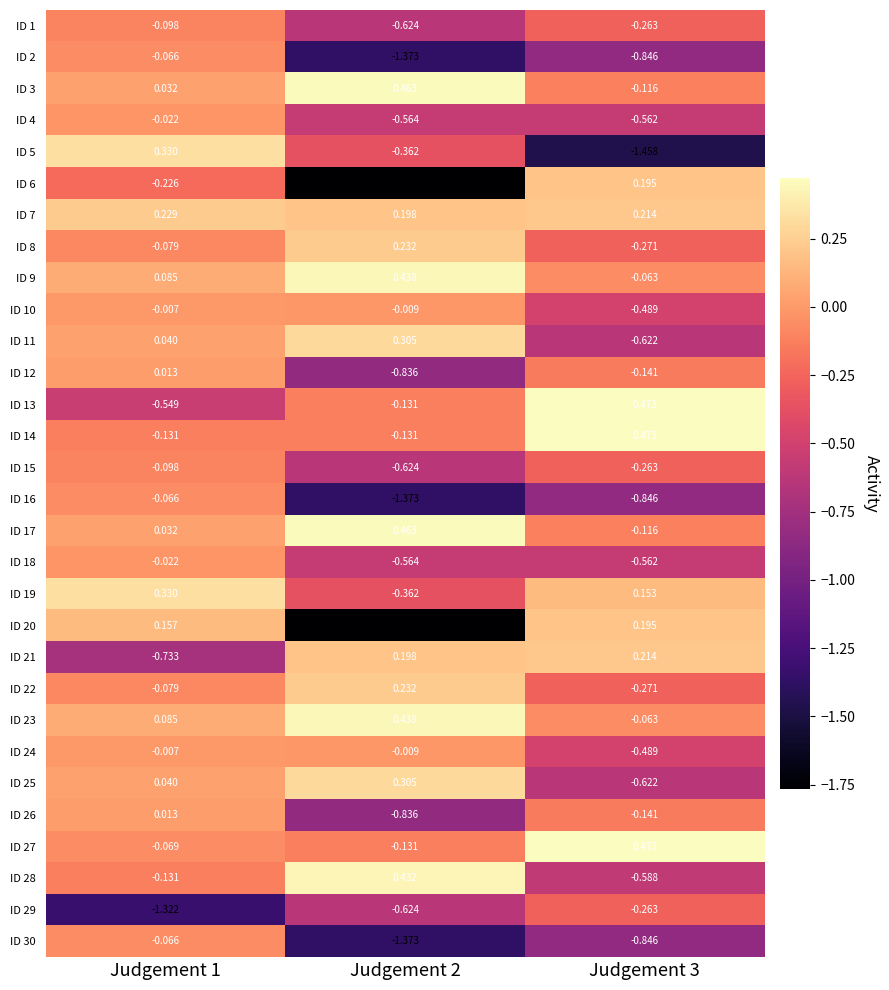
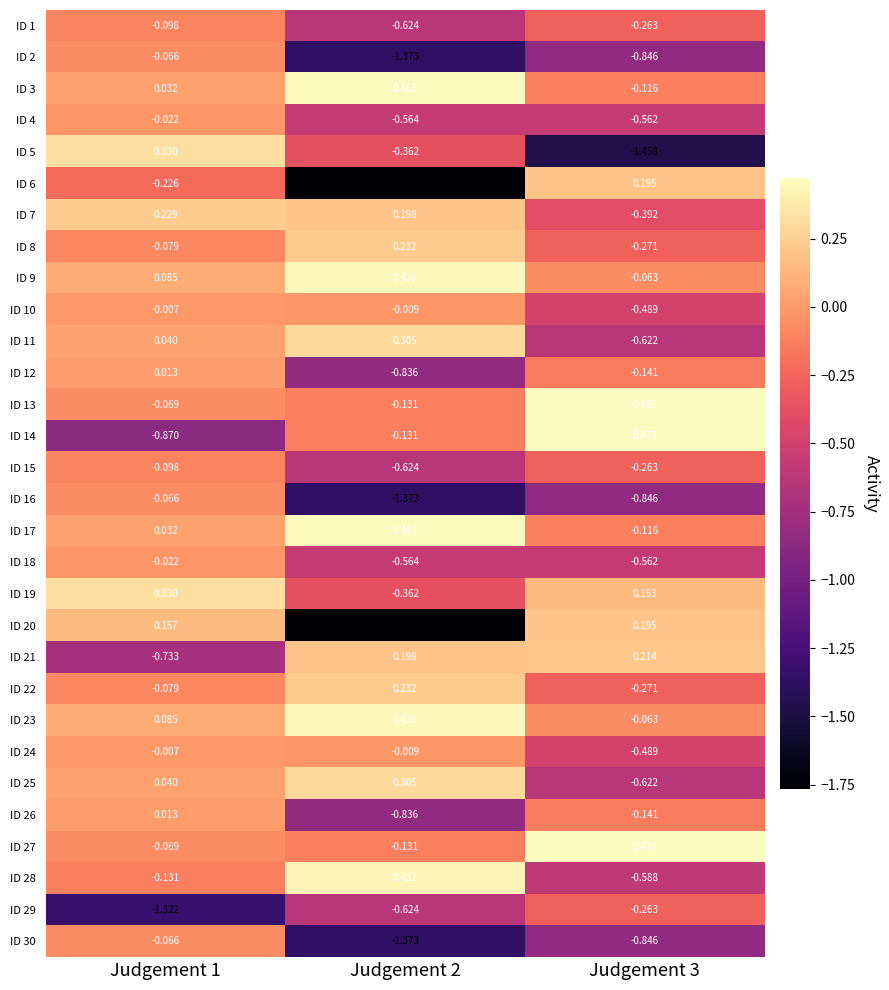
ID 7, Judgement 3: 0.214 -> -0.392
ID 13, Judgement 1: -0.549 -> -0.069
ID 14, Judgement 1: -0.131 -> -0.870
